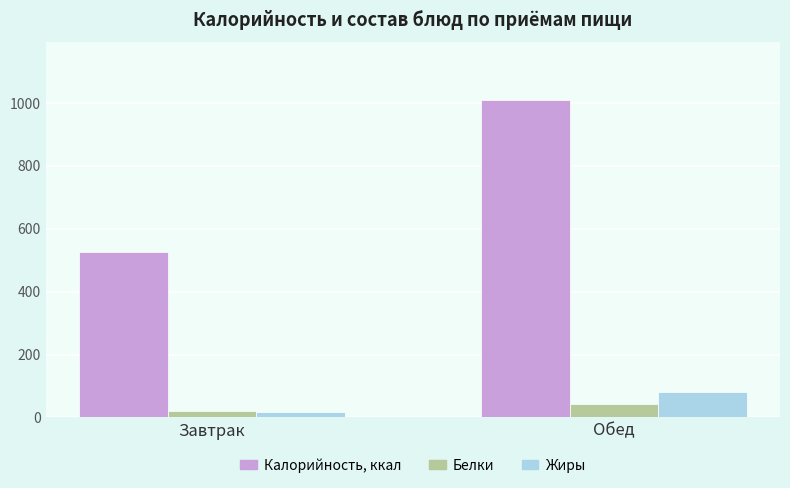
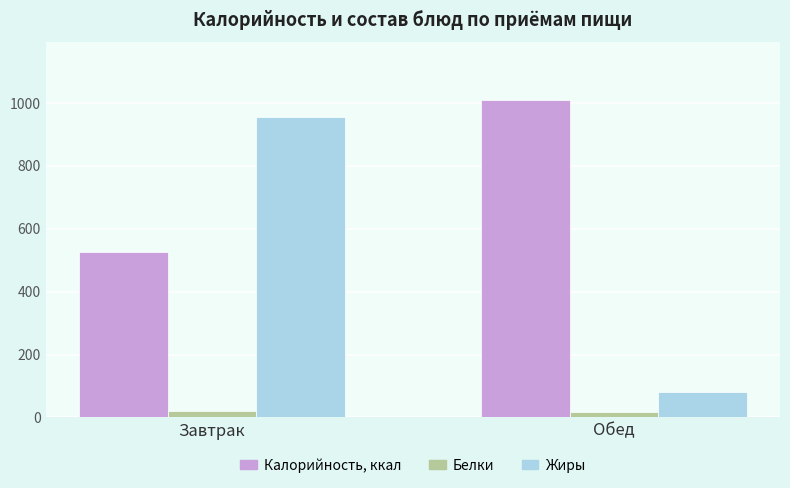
Жиры, Завтрак: 20 -> 960
Белки, Обед: 40 -> 20
